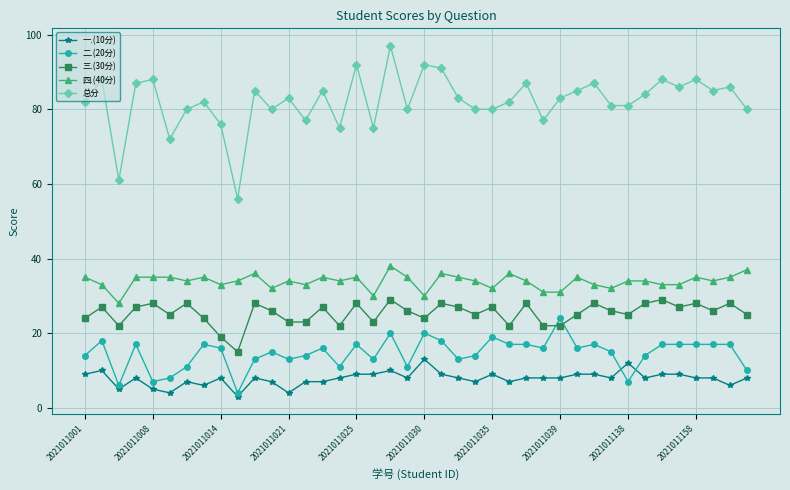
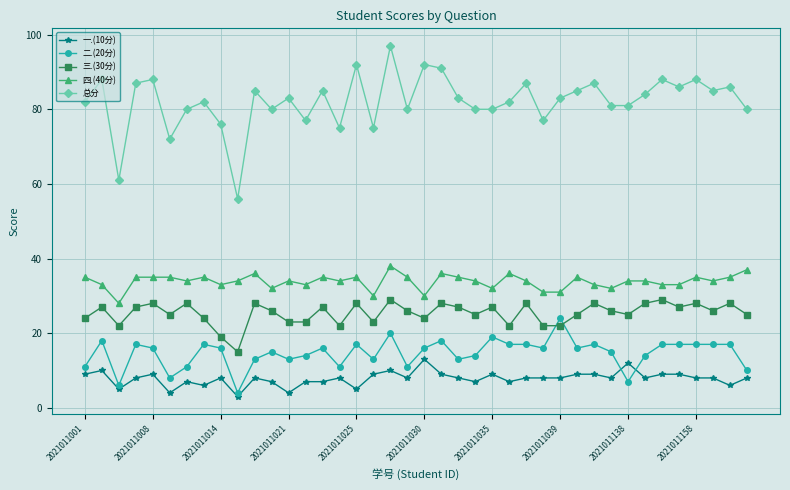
二.(20分), 2021011001: 14 -> 11
一.(10分), 2021011008: 5 -> 9
二.(20分), 2021011008: 7 -> 16
一.(10分), 2021011025: 9 -> 5
二.(20分), 2021011030: 20 -> 16
